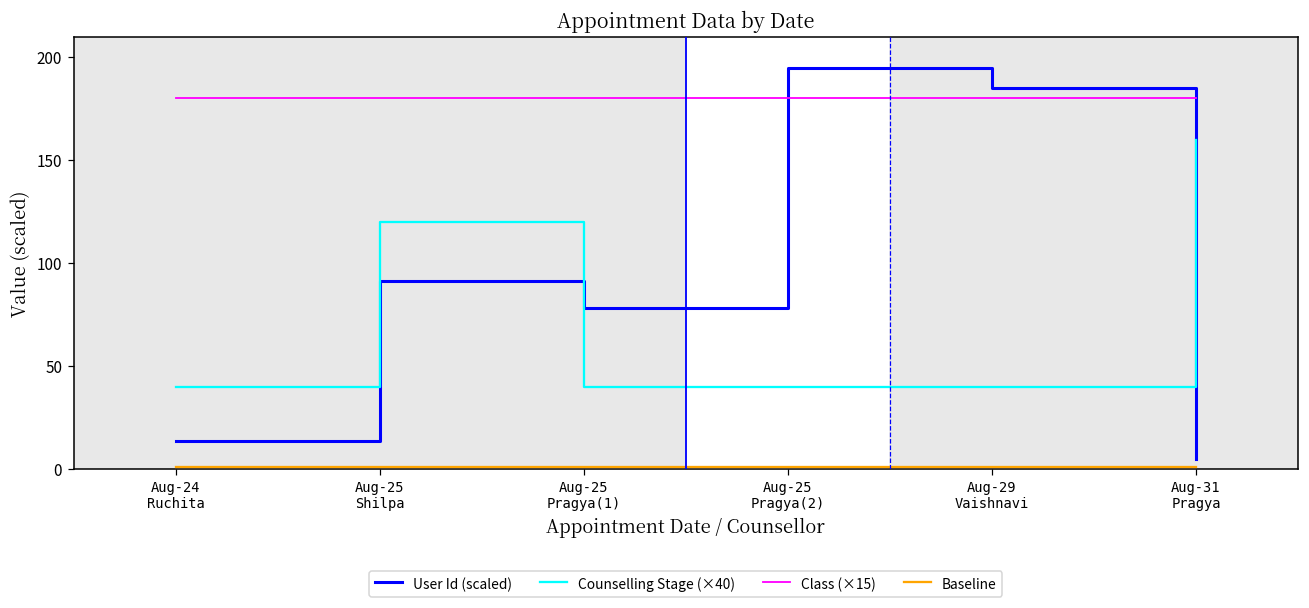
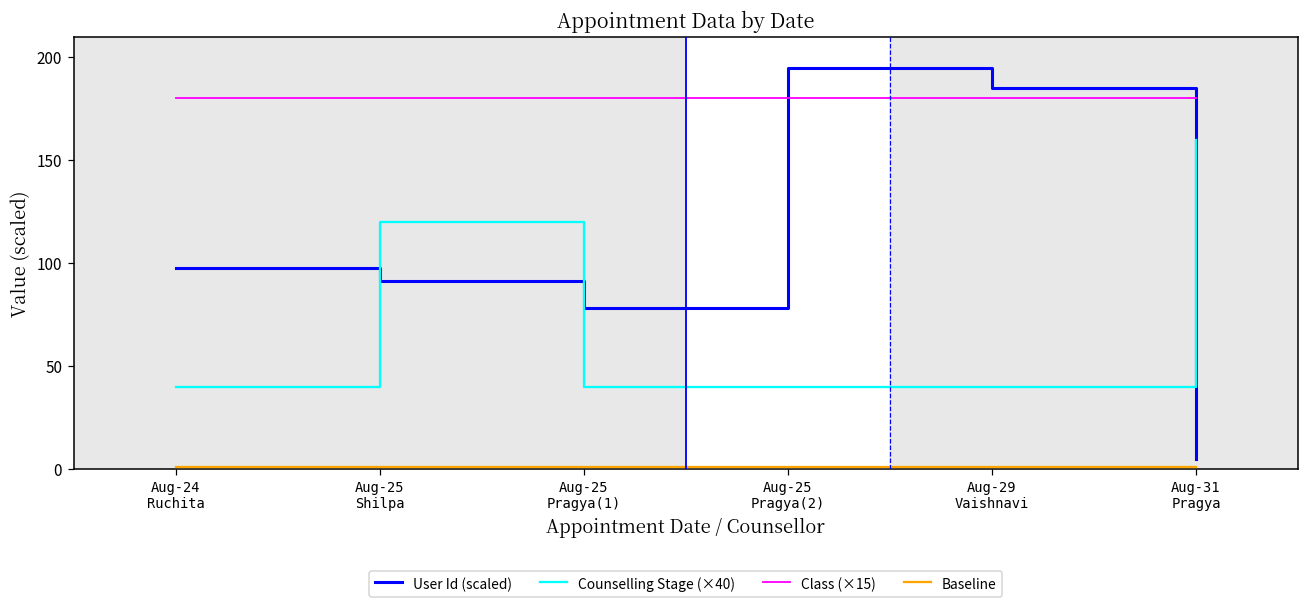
User Id (scaled), Aug-24 Ruchita: 14 -> 98
